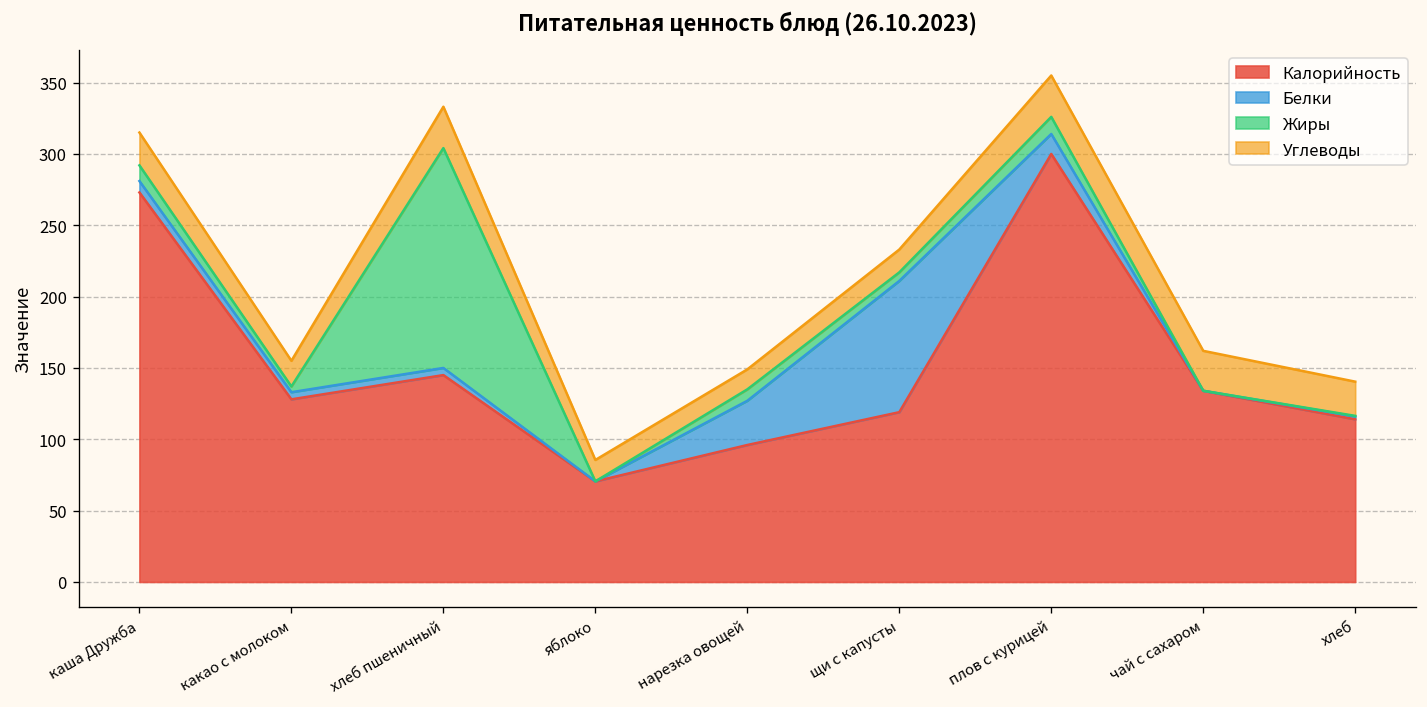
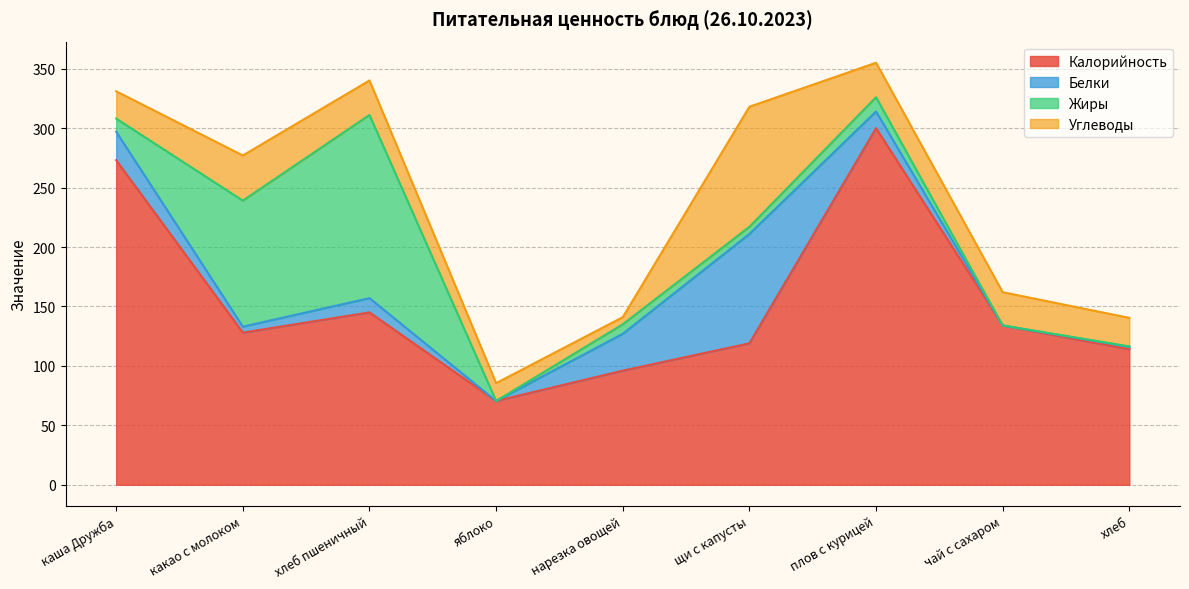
Белки, каша Дружба: 8 -> 24
Жиры, какао с молоком: 4 -> 106
Углеводы, какао с молоком: 18 -> 38
Белки, хлеб пшеничный: 5 -> 12
Углеводы, нарезка овощей: 14 -> 6
Углеводы, щи с капусты: 16 -> 101
